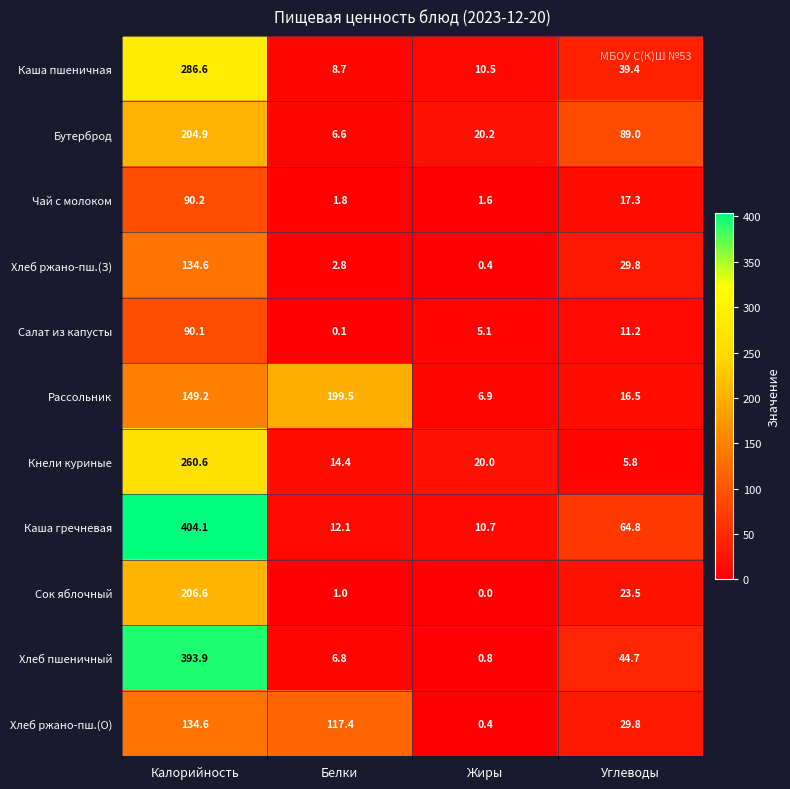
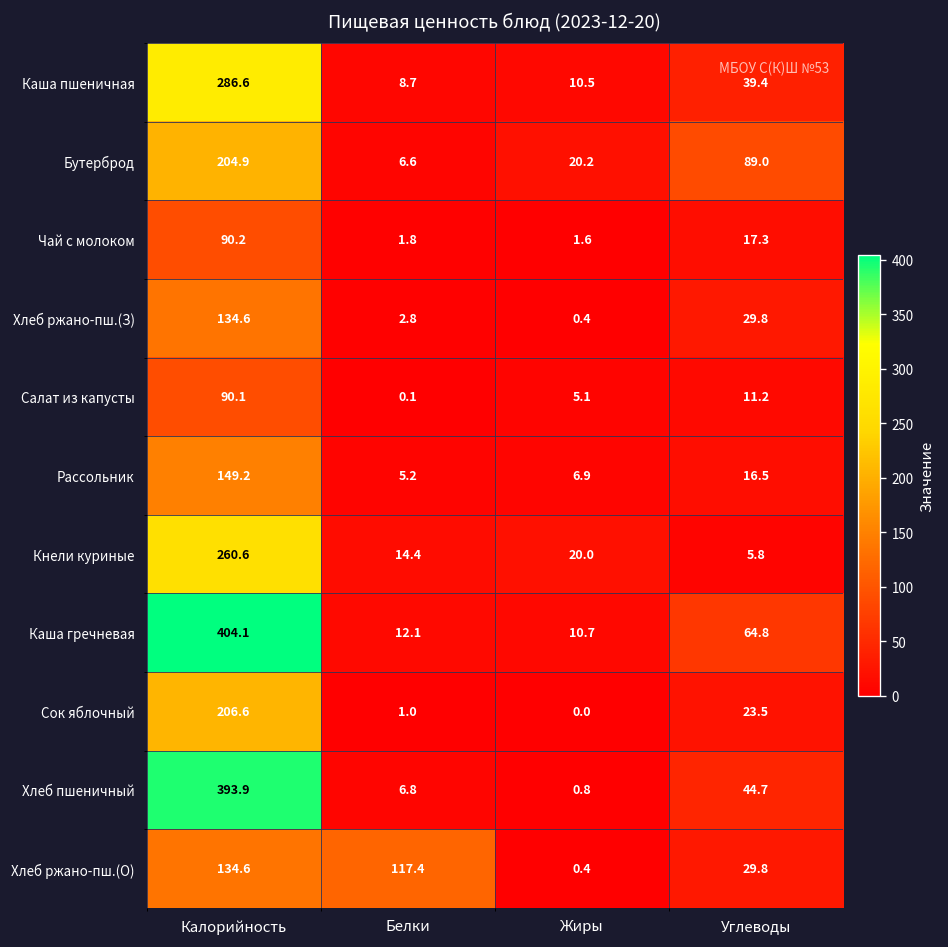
Рассольник, Белки: 199.5 -> 5.2
